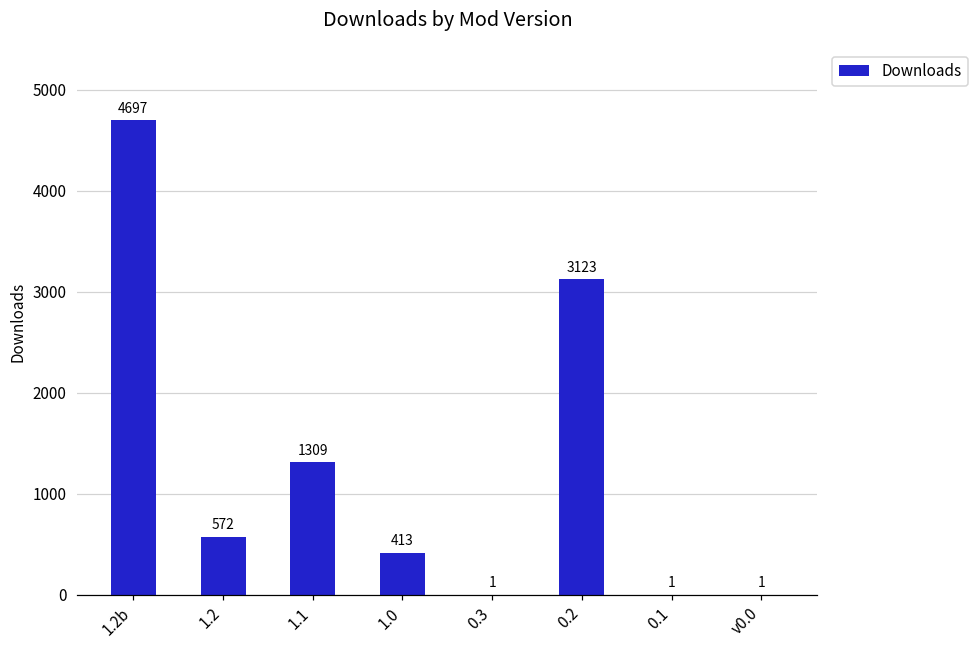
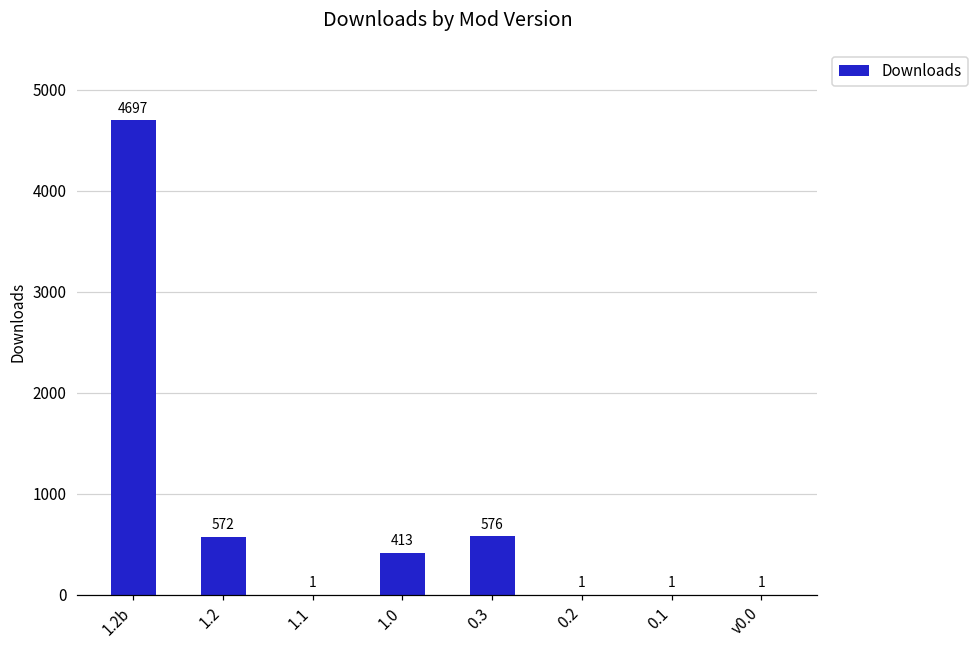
1.1: 1309 -> 1
0.3: 1 -> 576
0.2: 3123 -> 1
